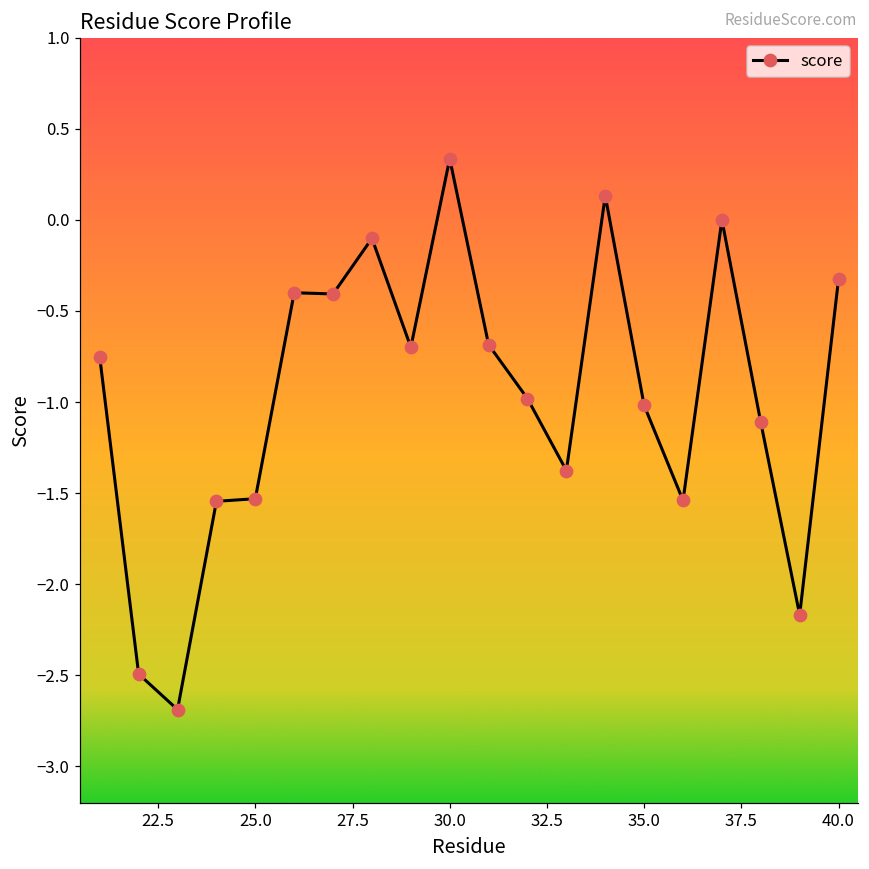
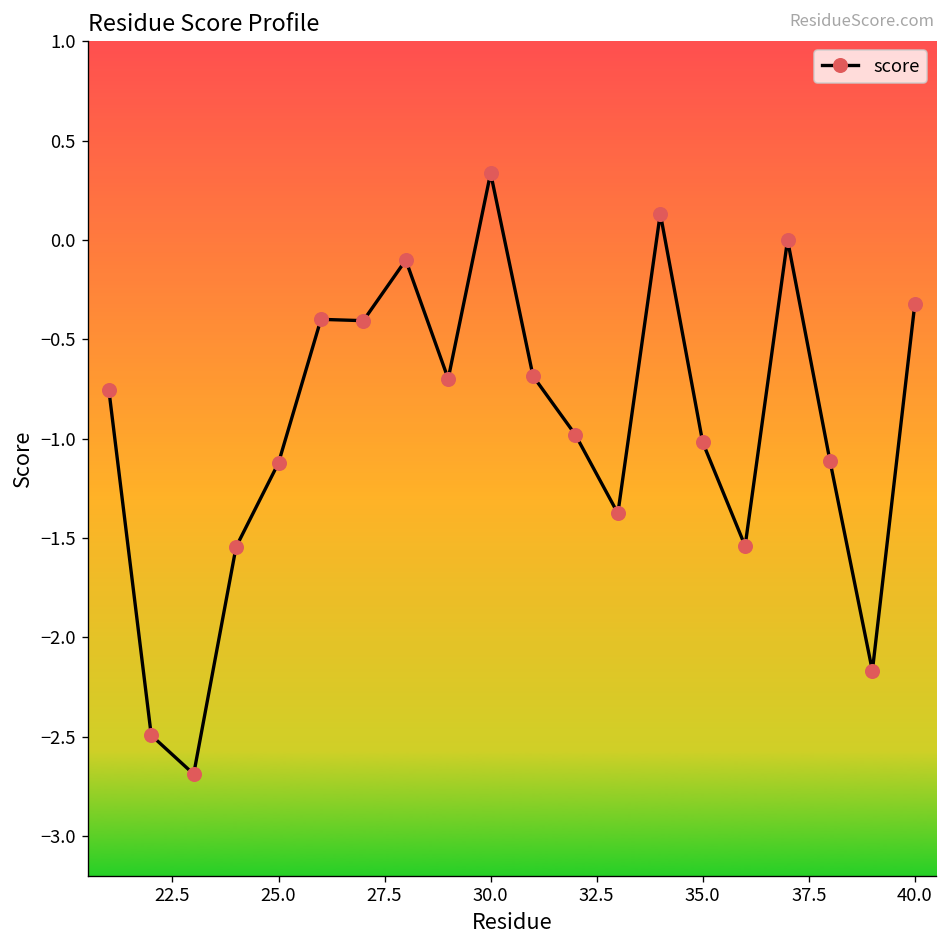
25.0: -1.53 -> -1.12
